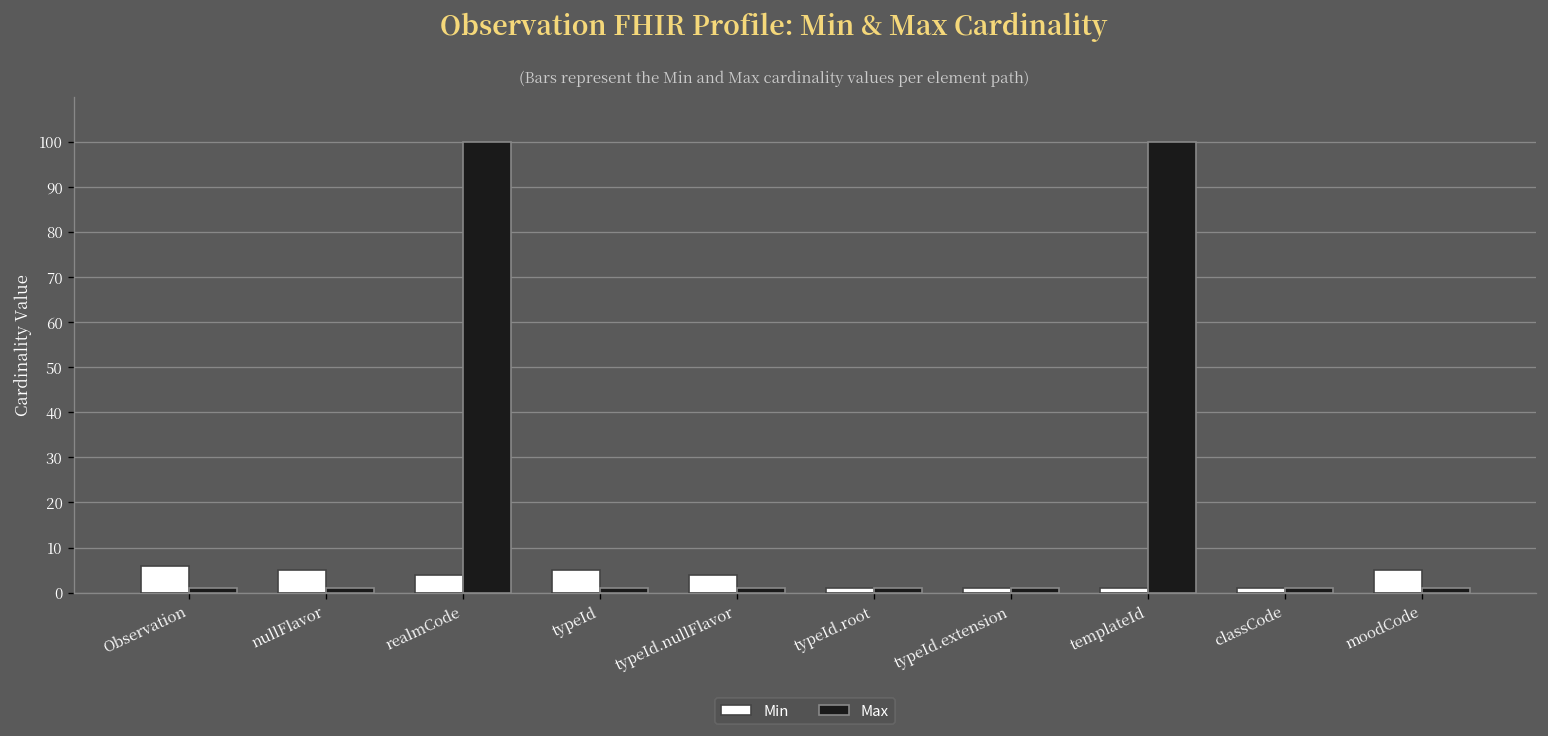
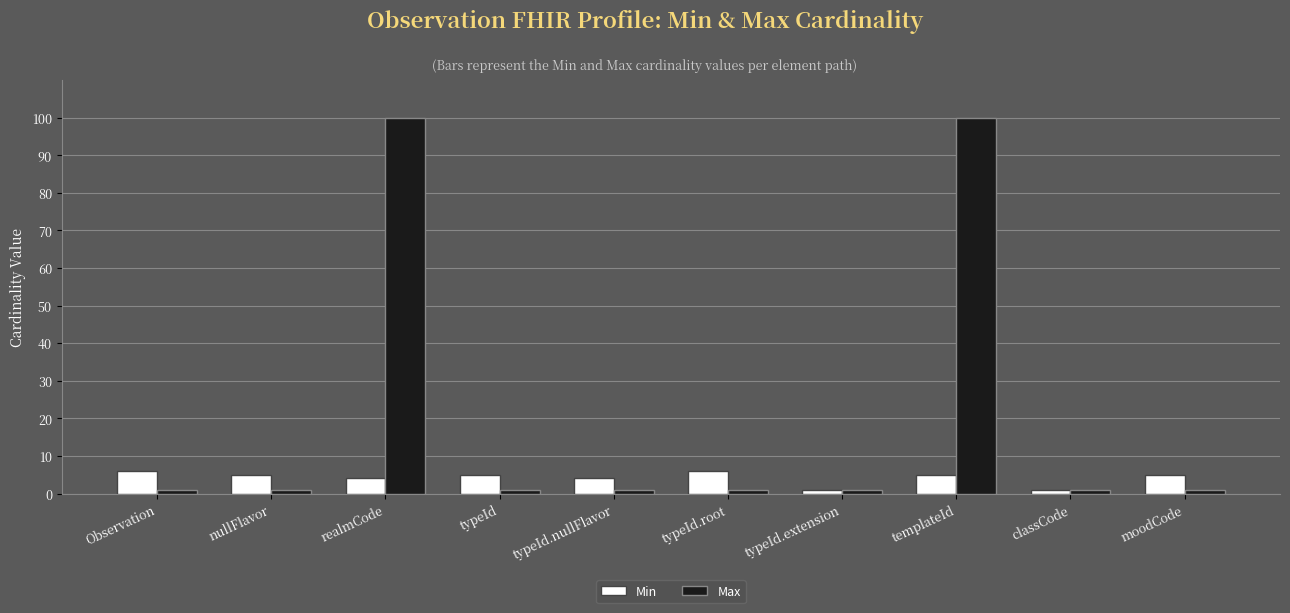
Min, typeId.root: 1 -> 6
Min, templateId: 1 -> 5
